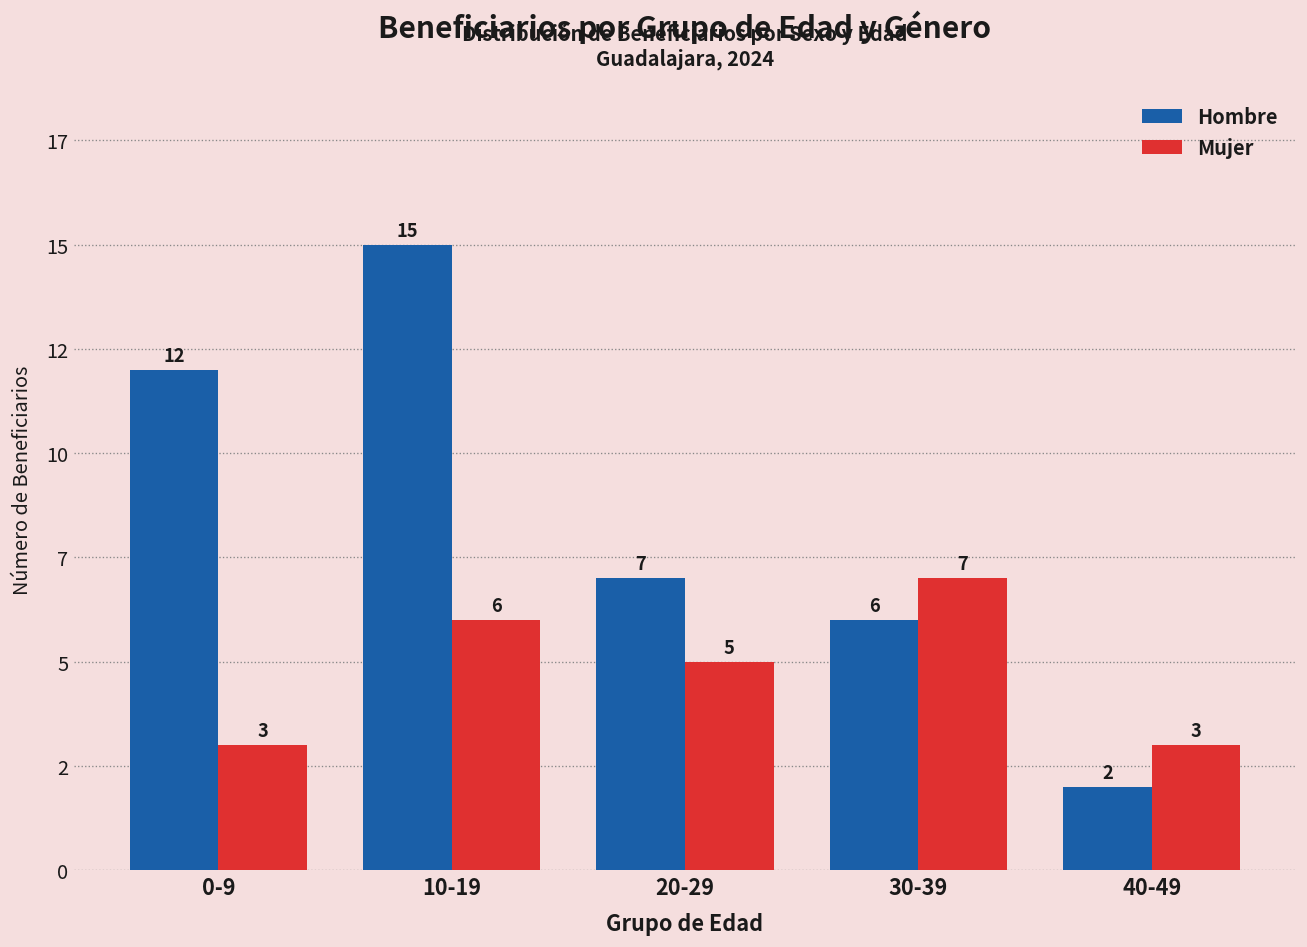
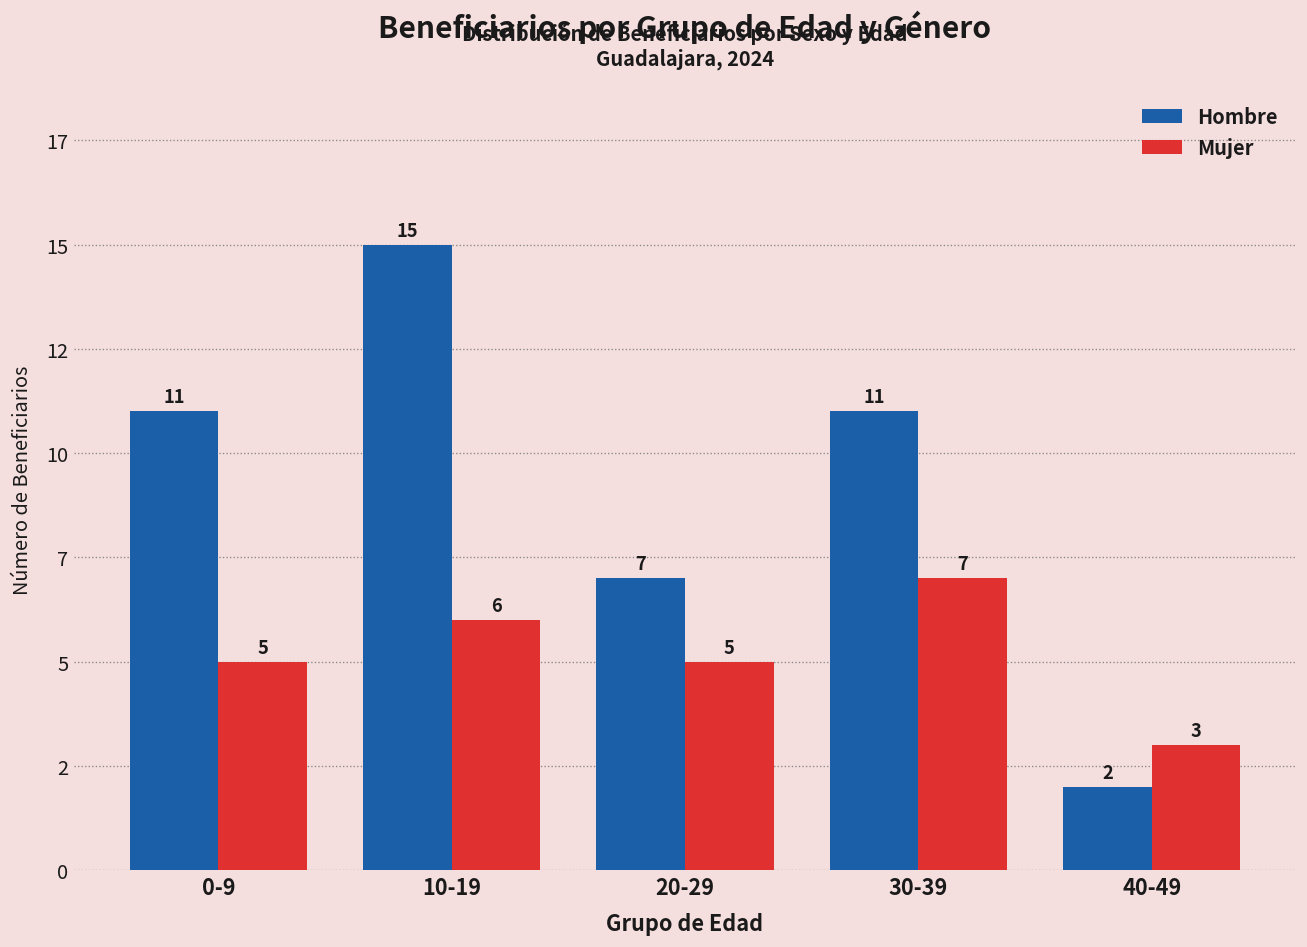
Hombre, 0-9: 12 -> 11
Mujer, 0-9: 3 -> 5
Hombre, 30-39: 6 -> 11
